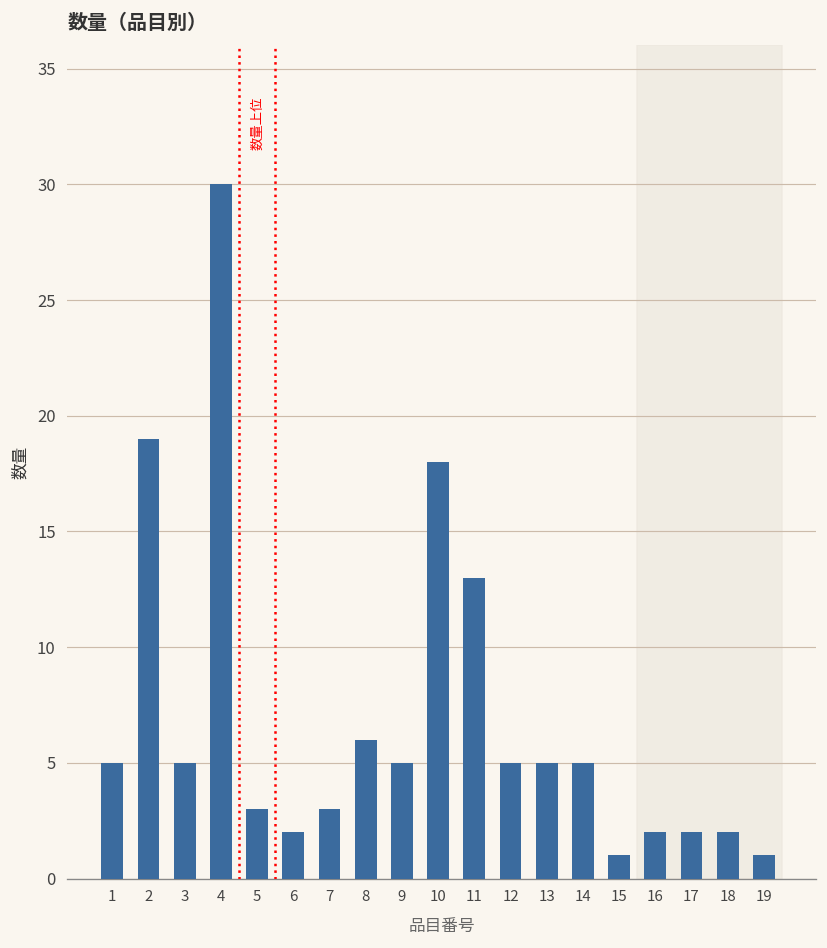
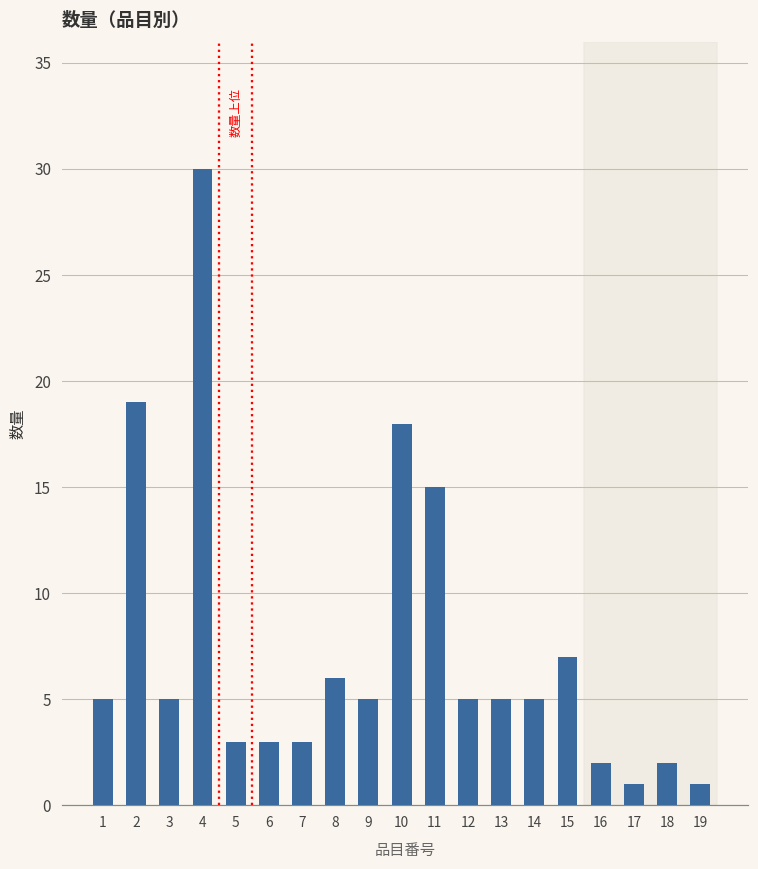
6: 2 -> 3
11: 13 -> 15
15: 1 -> 7
17: 2 -> 1
